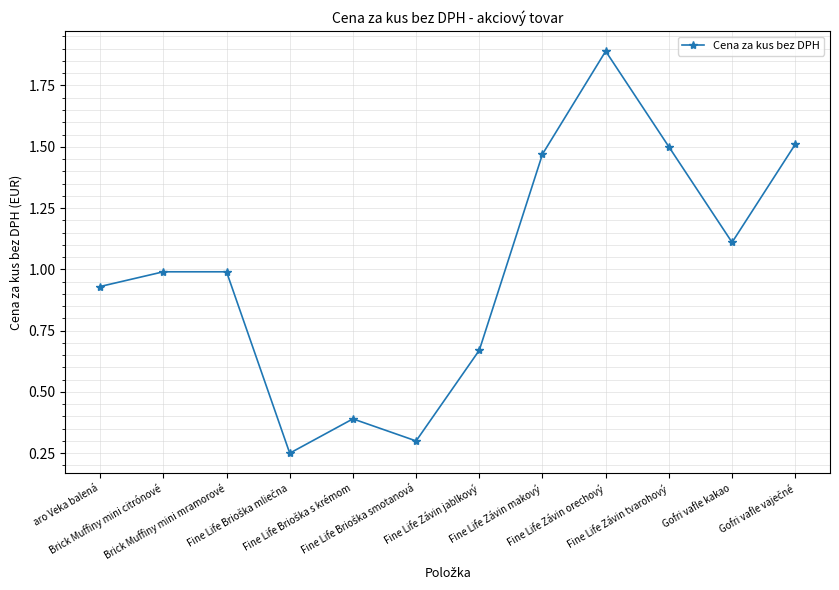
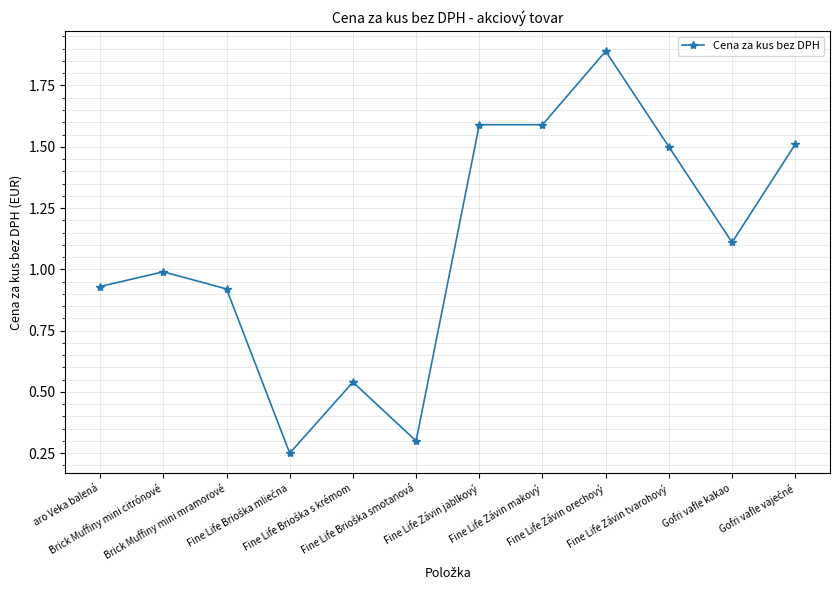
Brick Muffiny mini mramorové: 0.99 -> 0.92
Fine Life Brioška s krémom: 0.39 -> 0.54
Fine Life Závin jablkový: 0.67 -> 1.59
Fine Life Závin makový: 1.47 -> 1.59
